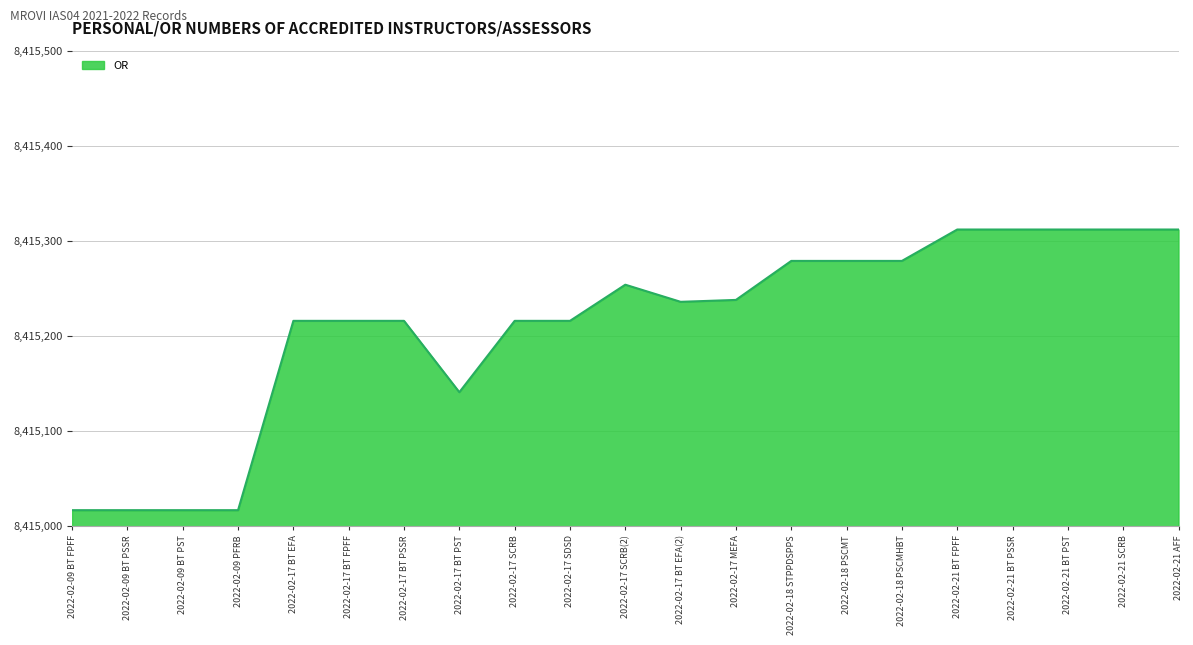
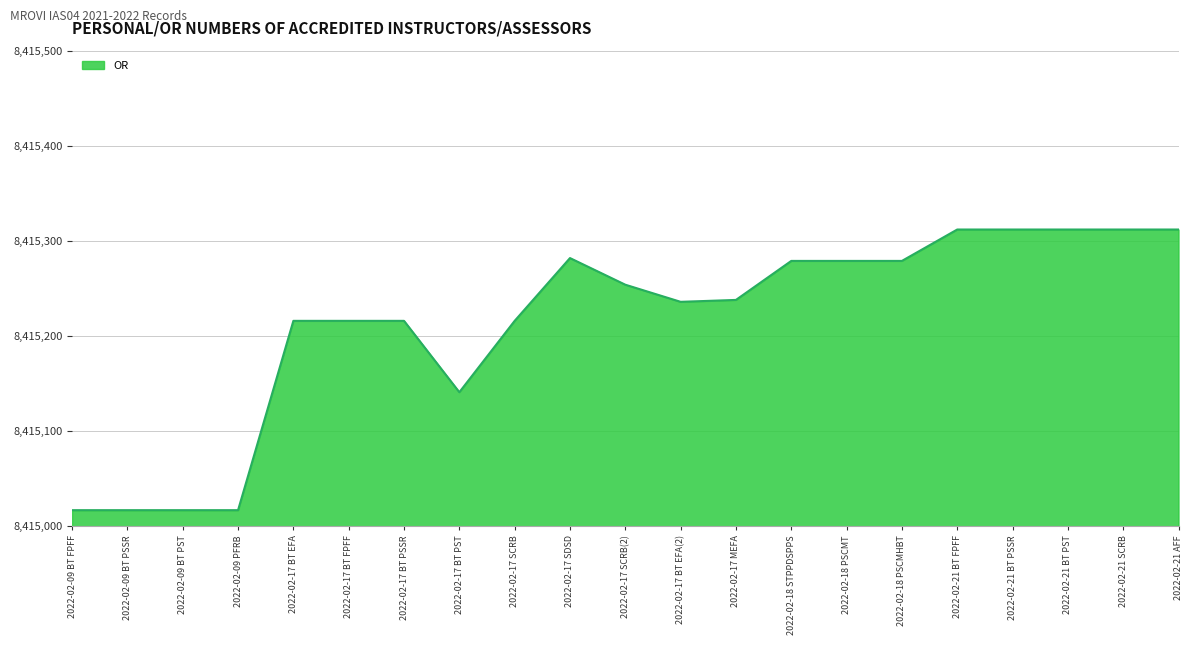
2022-02-17 SDSD: 8,415,220 -> 8,415,280
